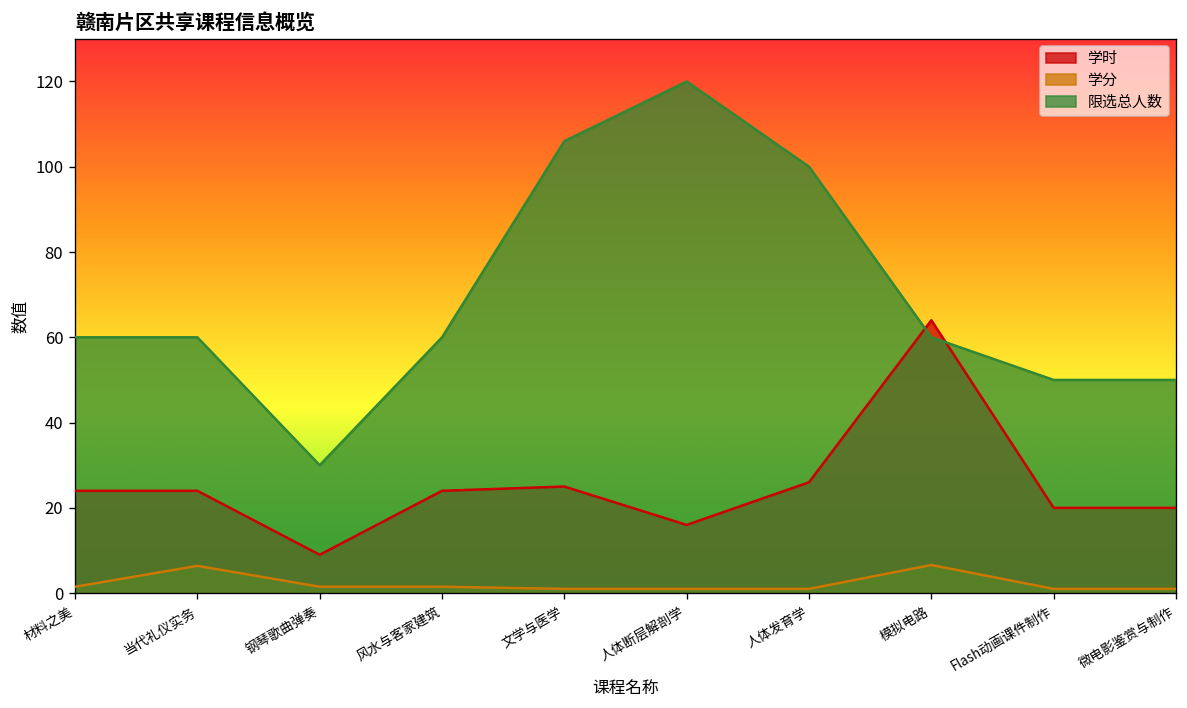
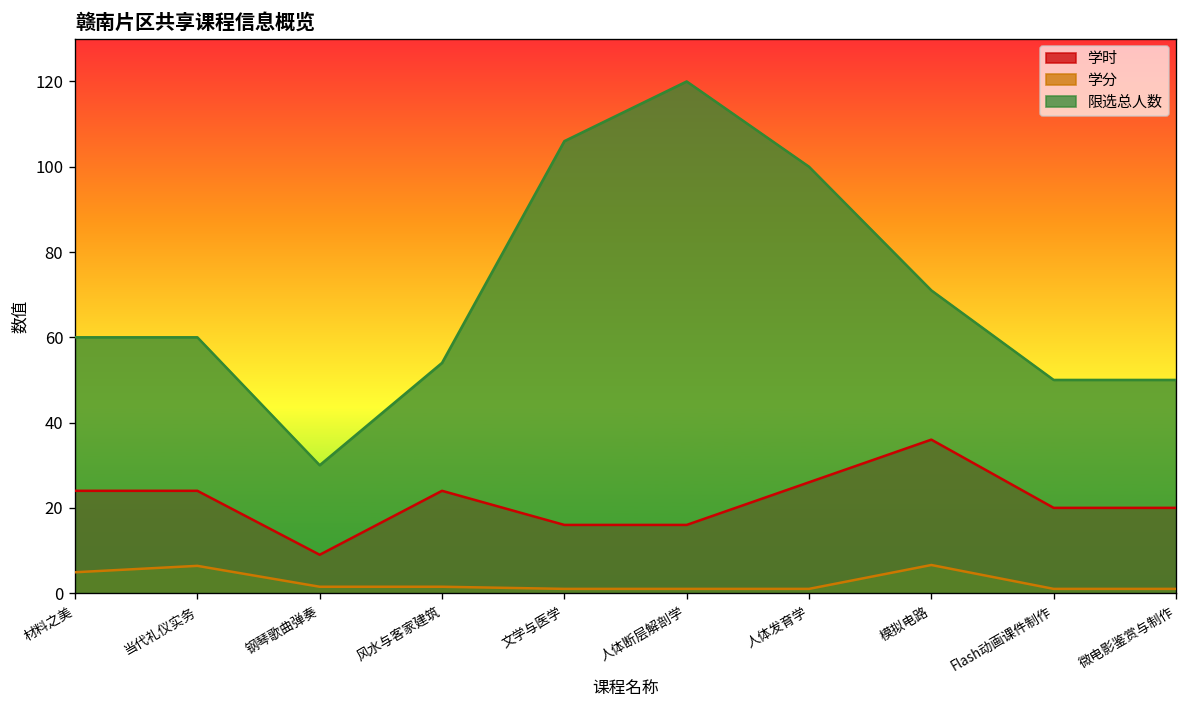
学分, 材料之美: 2 -> 5
限选总人数, 风水与客家建筑: 60 -> 54
学时, 文学与医学: 25 -> 16
学时, 模拟电路: 64 -> 36
限选总人数, 模拟电路: 60 -> 71
